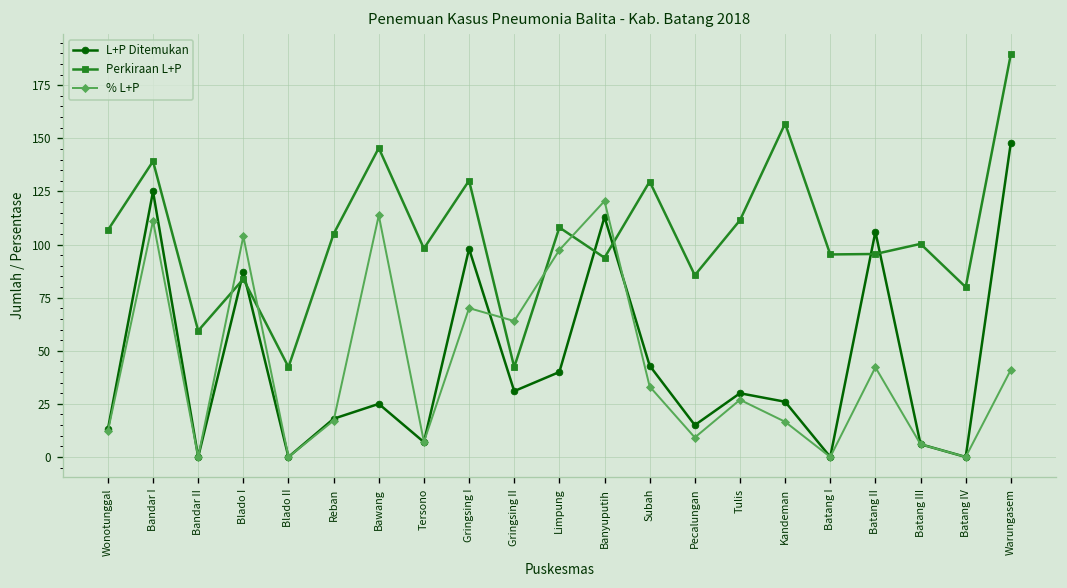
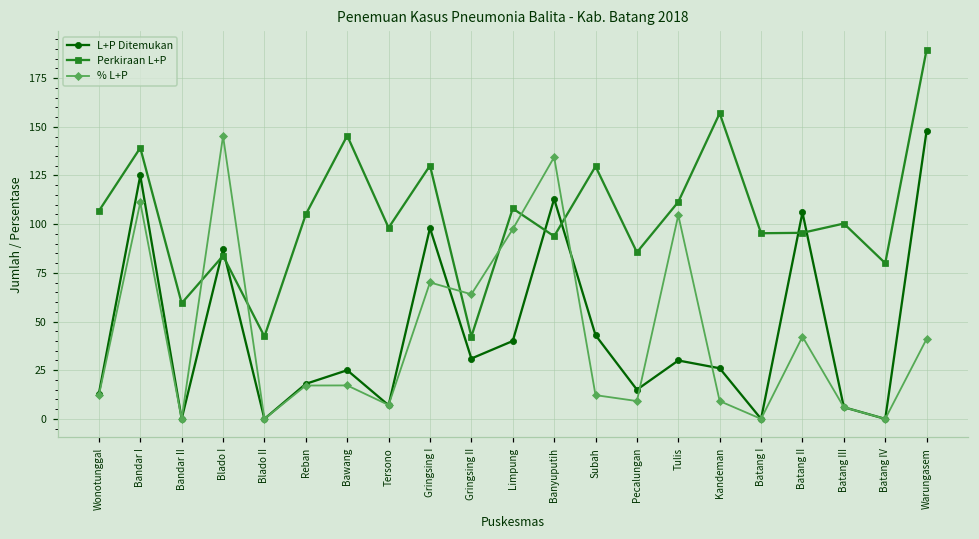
% L+P, Blado I: 104 -> 145
% L+P, Bawang: 114 -> 17
% L+P, Banyuputih: 120 -> 134
% L+P, Subah: 33 -> 12
% L+P, Tulis: 27 -> 105
% L+P, Kandeman: 17 -> 9
